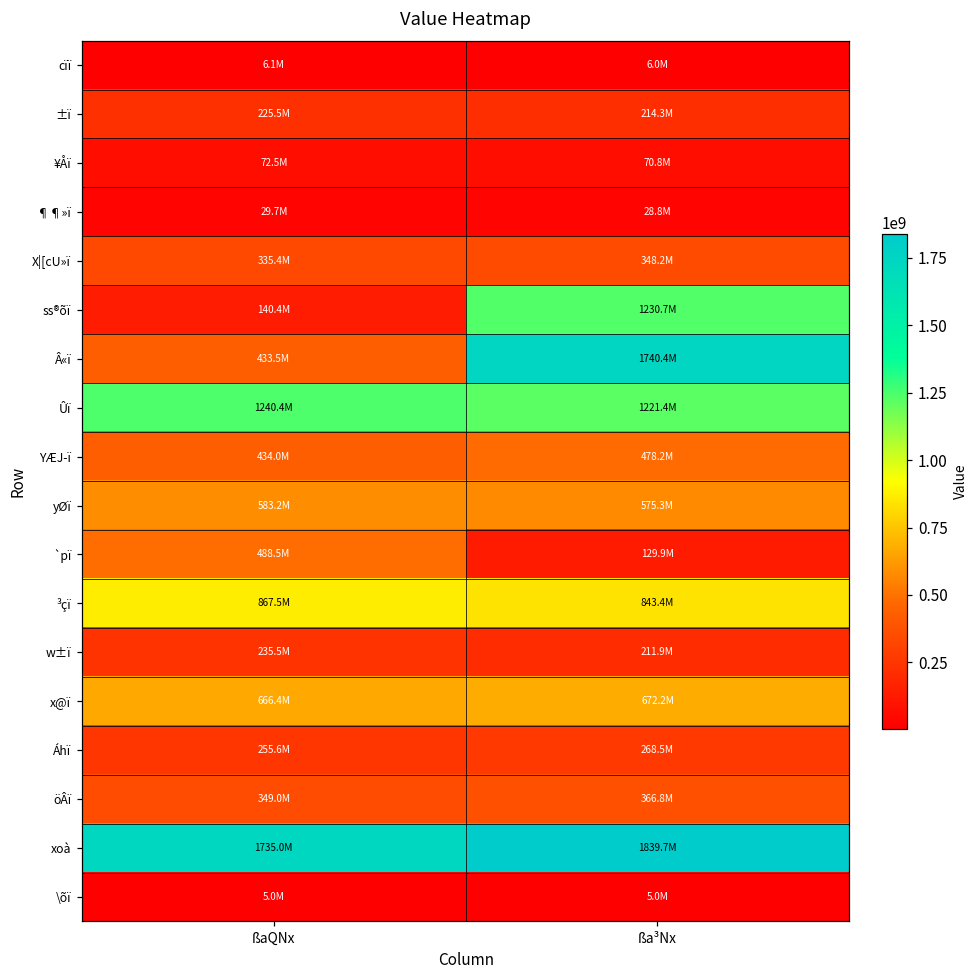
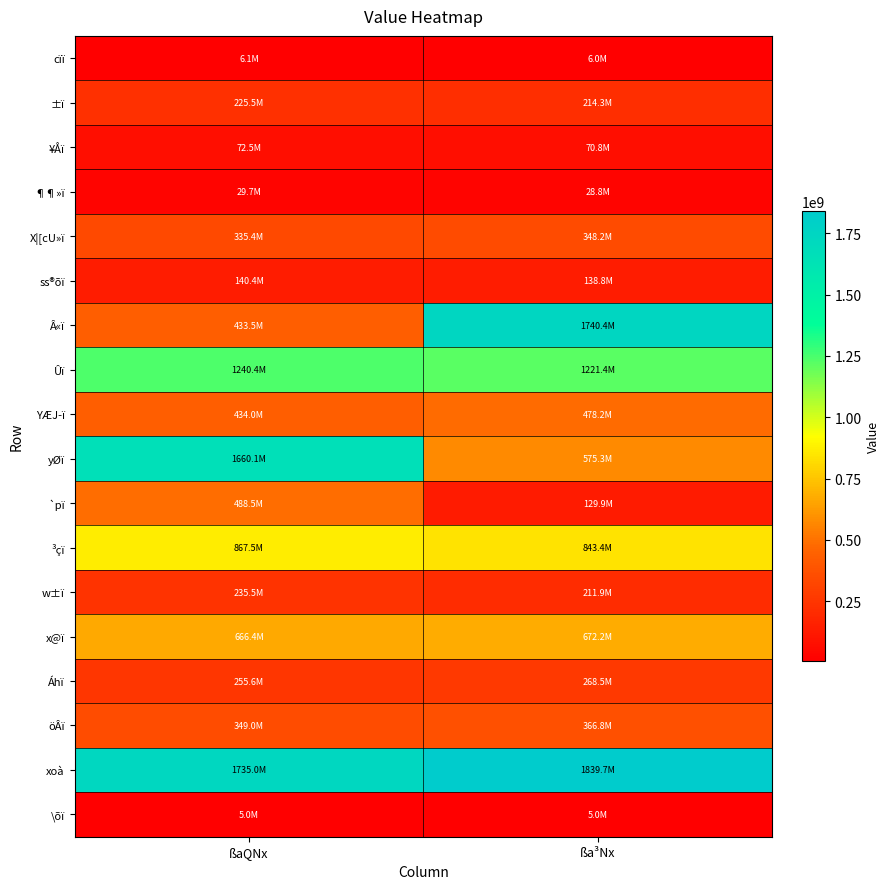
ss®õï, ßa³Nx: 1230.7M -> 138.8M
yØï, ßaQNx: 583.2M -> 1660.1M
